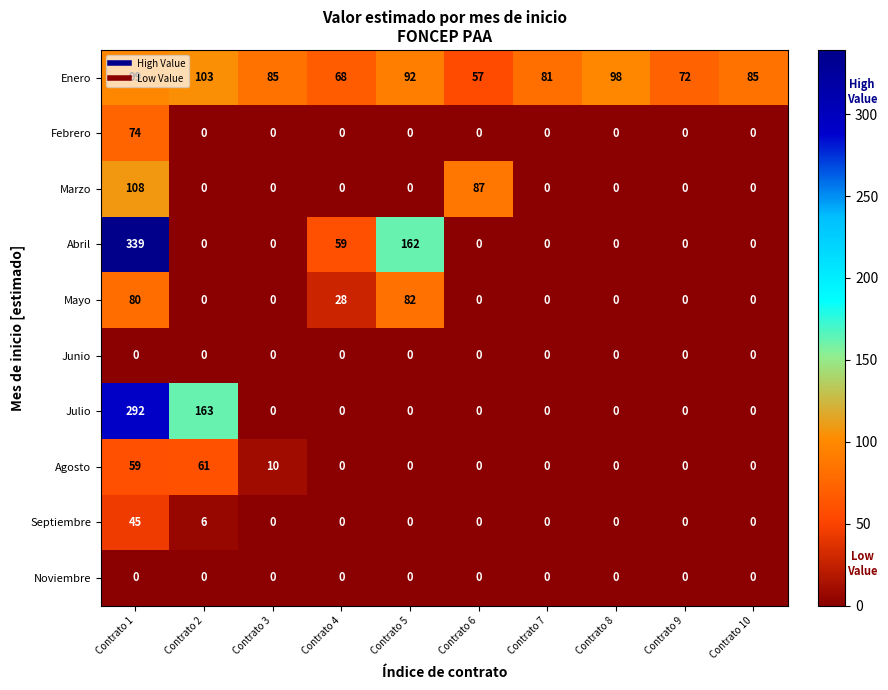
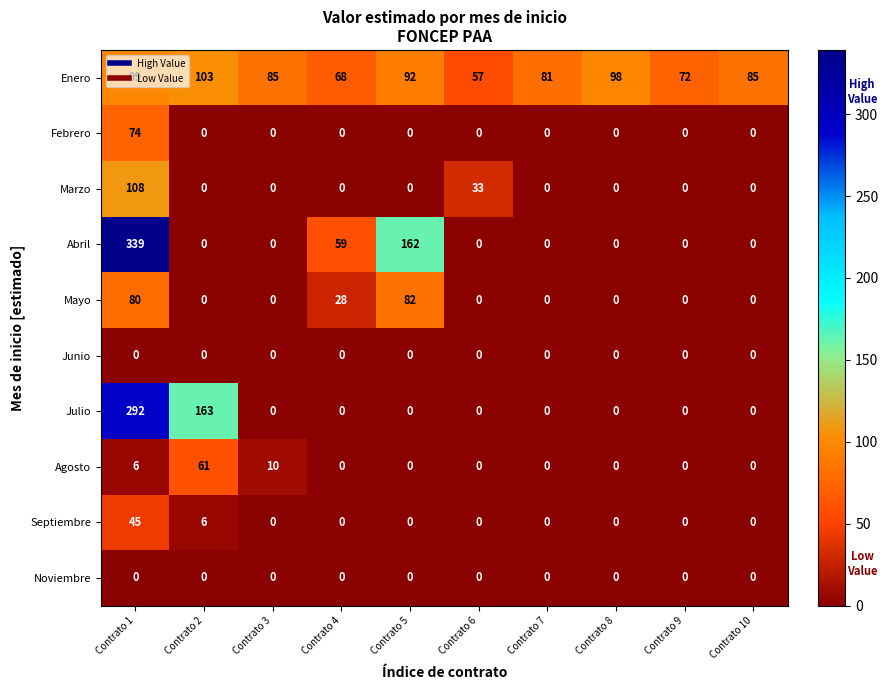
Marzo, Contrato 6: 87 -> 33
Agosto, Contrato 1: 59 -> 6
